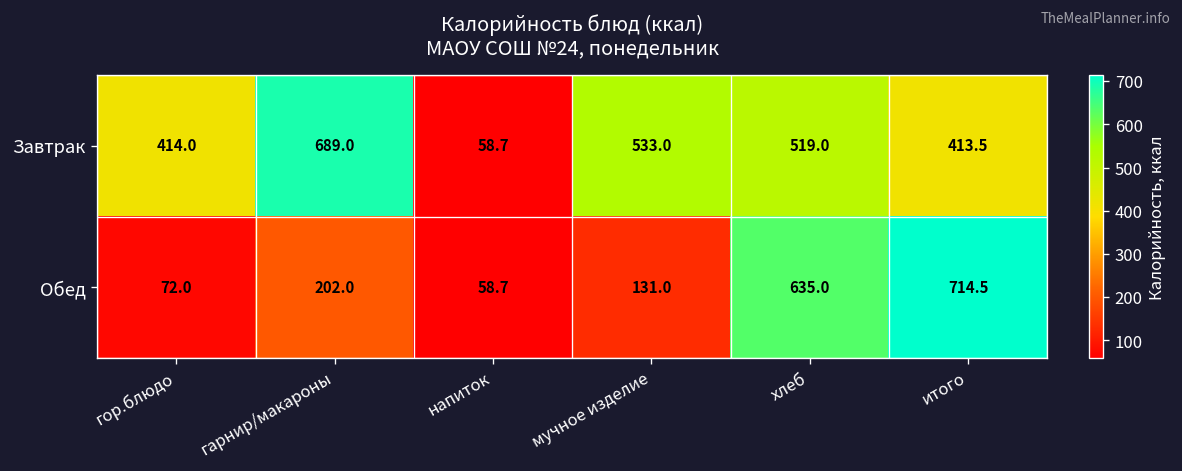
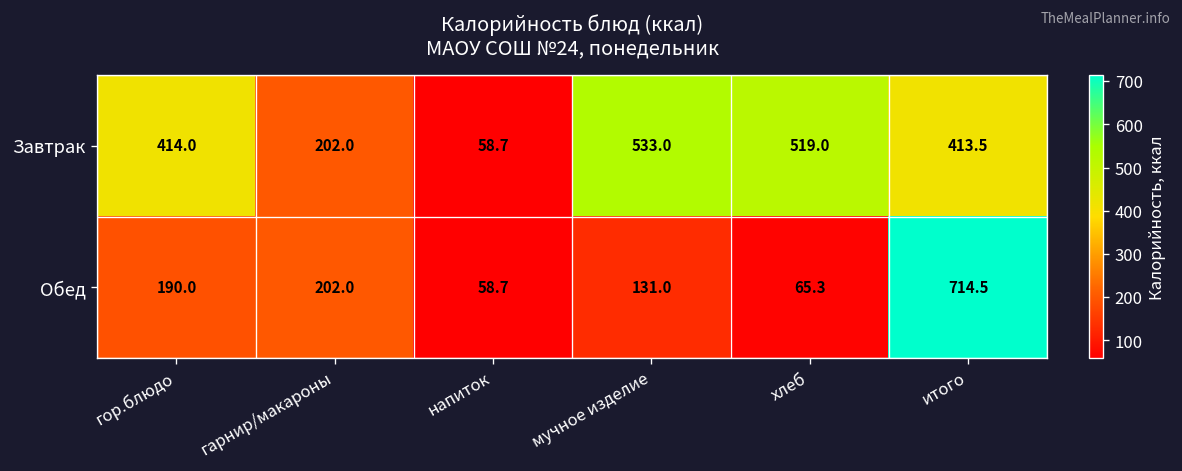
Завтрак, гарнир/макароны: 689.0 -> 202.0
Обед, гор.блюдо: 72.0 -> 190.0
Обед, хлеб: 635.0 -> 65.3
